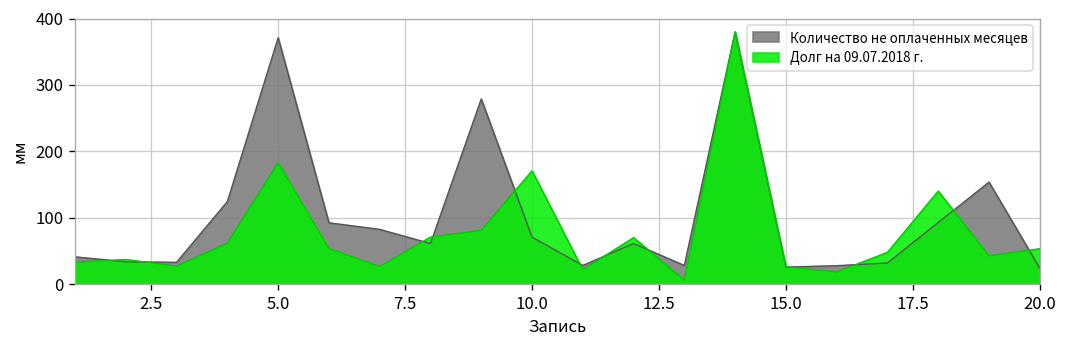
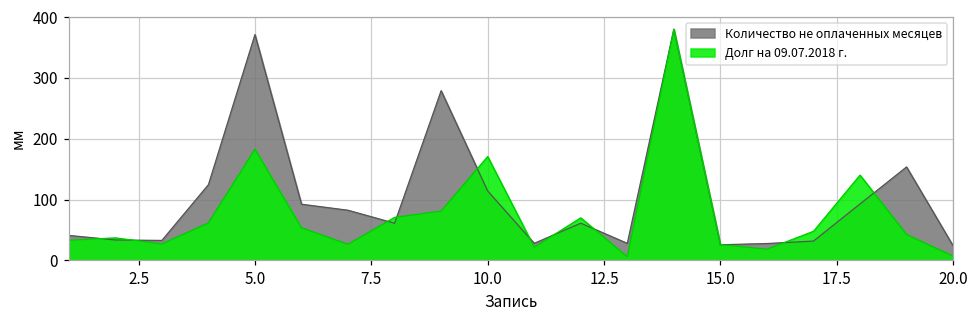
Количество не оплаченных месяцев, 10.0: 70 -> 110
Долг на 09.07.2018 г., 20.0: 50 -> 10
